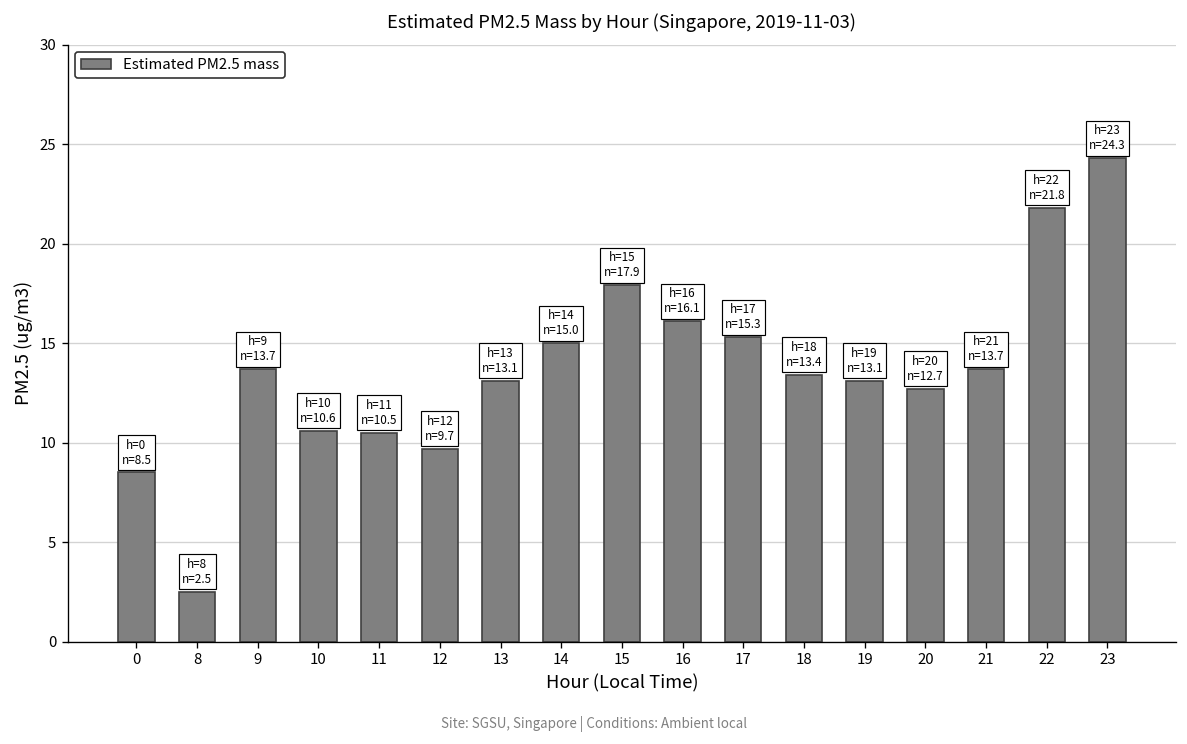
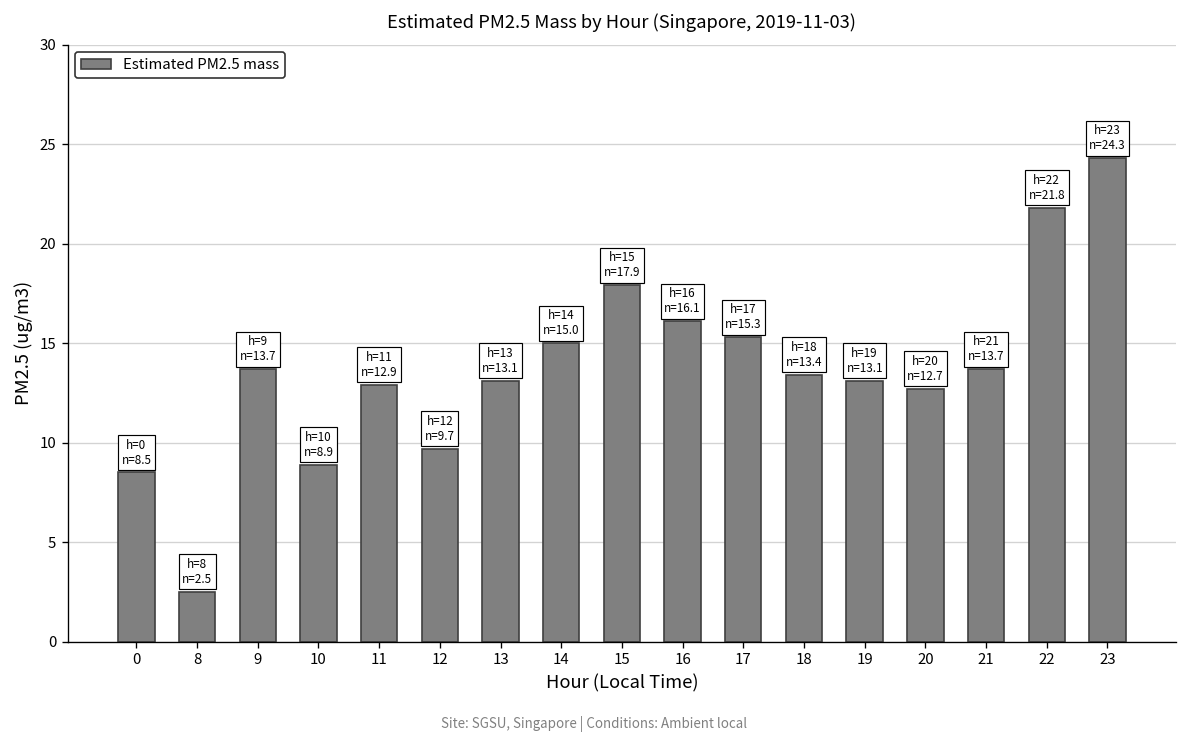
10: 10.6 -> 8.9
11: 10.5 -> 12.9
